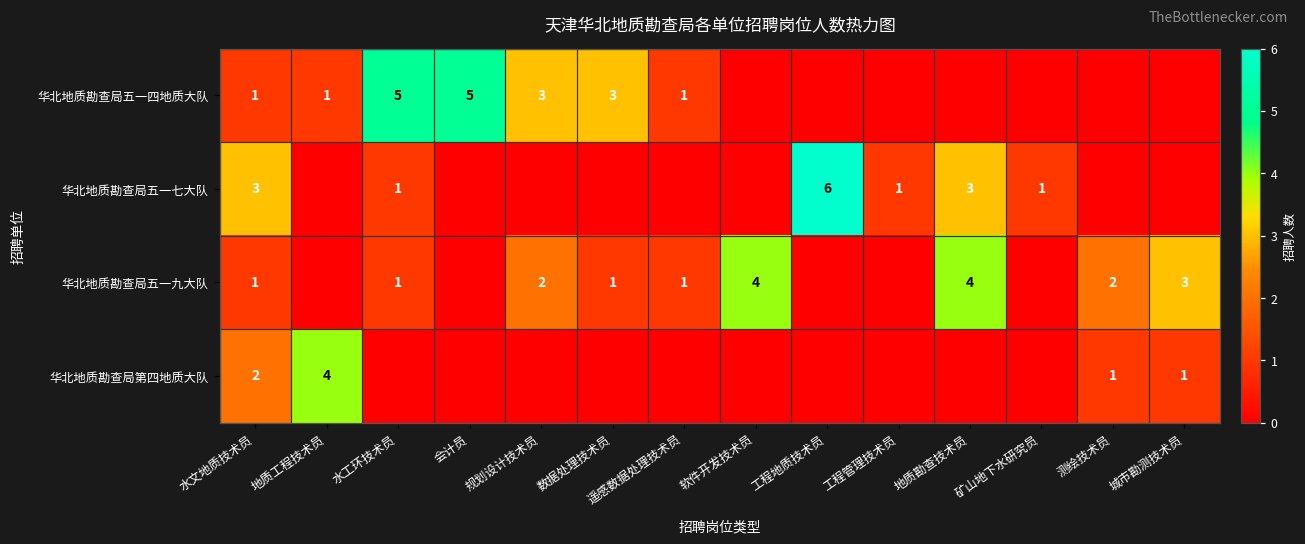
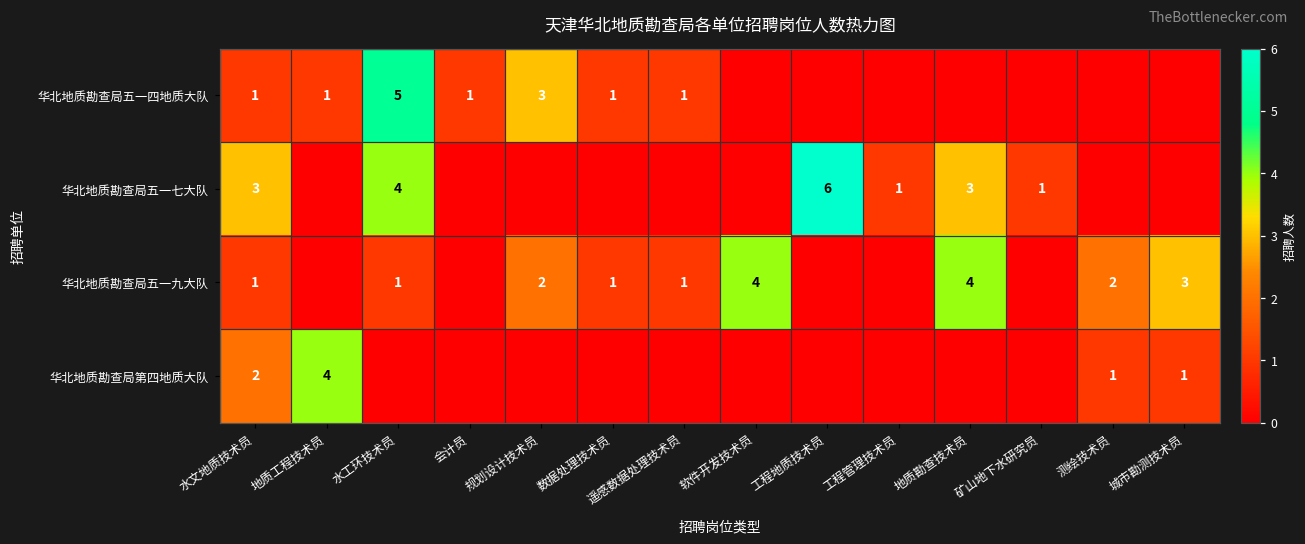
华北地质勘查局五一四地质大队, 会计员: 5 -> 1
华北地质勘查局五一四地质大队, 数据处理技术员: 3 -> 1
华北地质勘查局五一七大队, 水工环技术员: 1 -> 4
